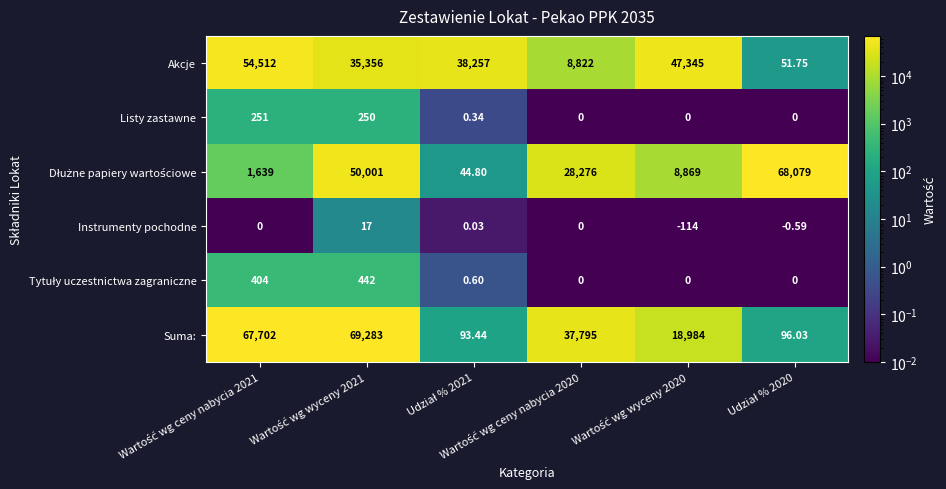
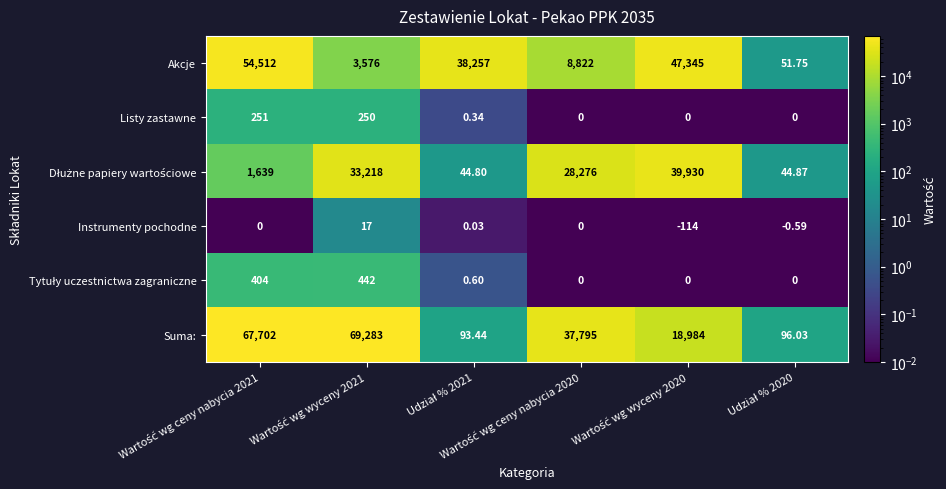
Akcje, Wartość wg wyceny 2021: 35,356 -> 3,576
Dłużne papiery wartościowe, Wartość wg wyceny 2021: 50,001 -> 33,218
Dłużne papiery wartościowe, Wartość wg wyceny 2020: 8,869 -> 39,930
Dłużne papiery wartościowe, Udział % 2020: 68,079 -> 44.87
